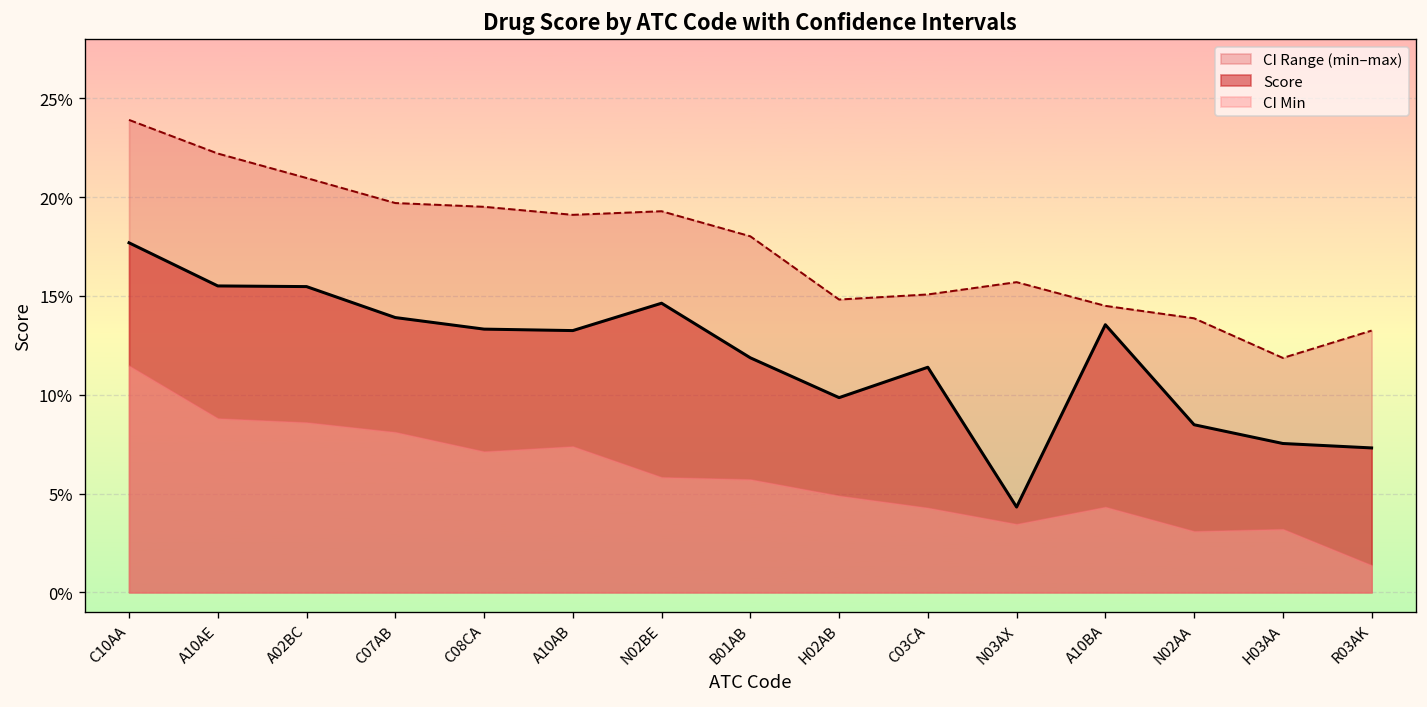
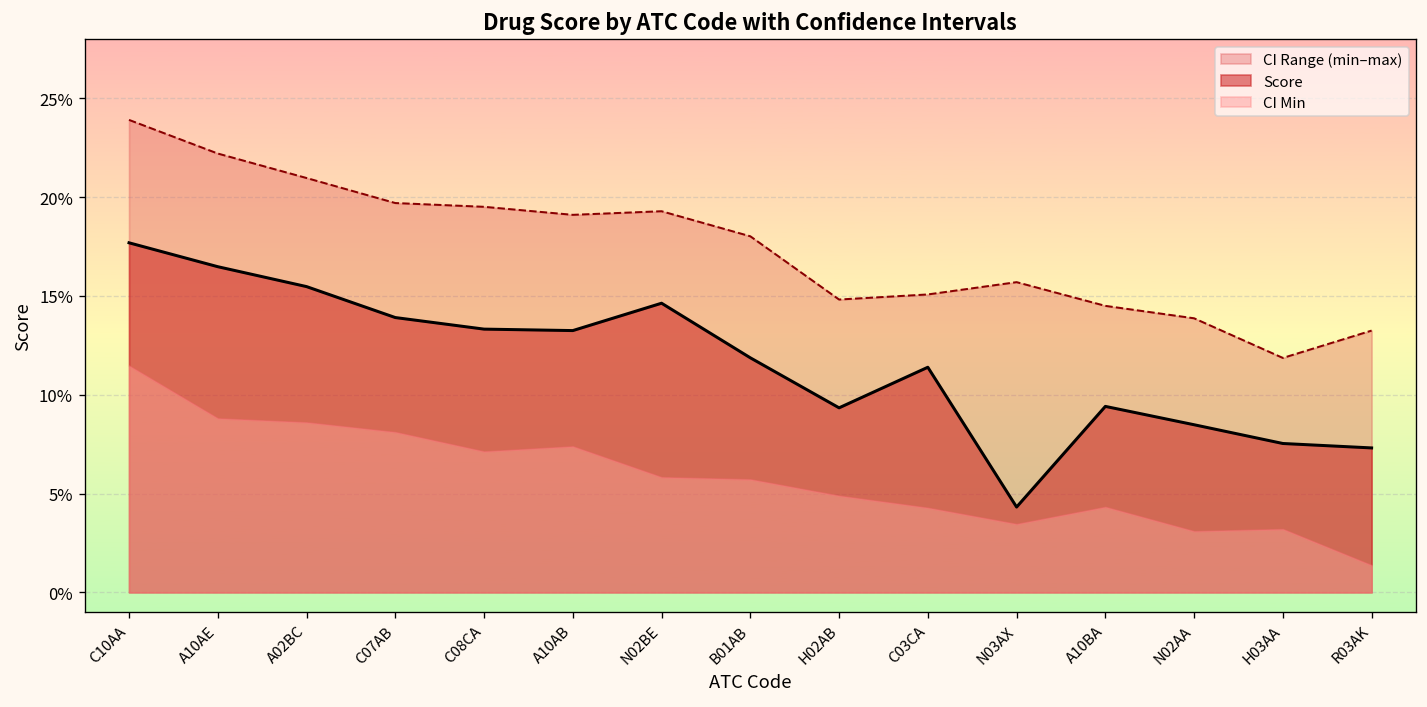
Score, A10AE: 15.5% -> 16.5%
Score, H02AB: 9.9% -> 9.3%
Score, A10BA: 13.5% -> 9.4%
